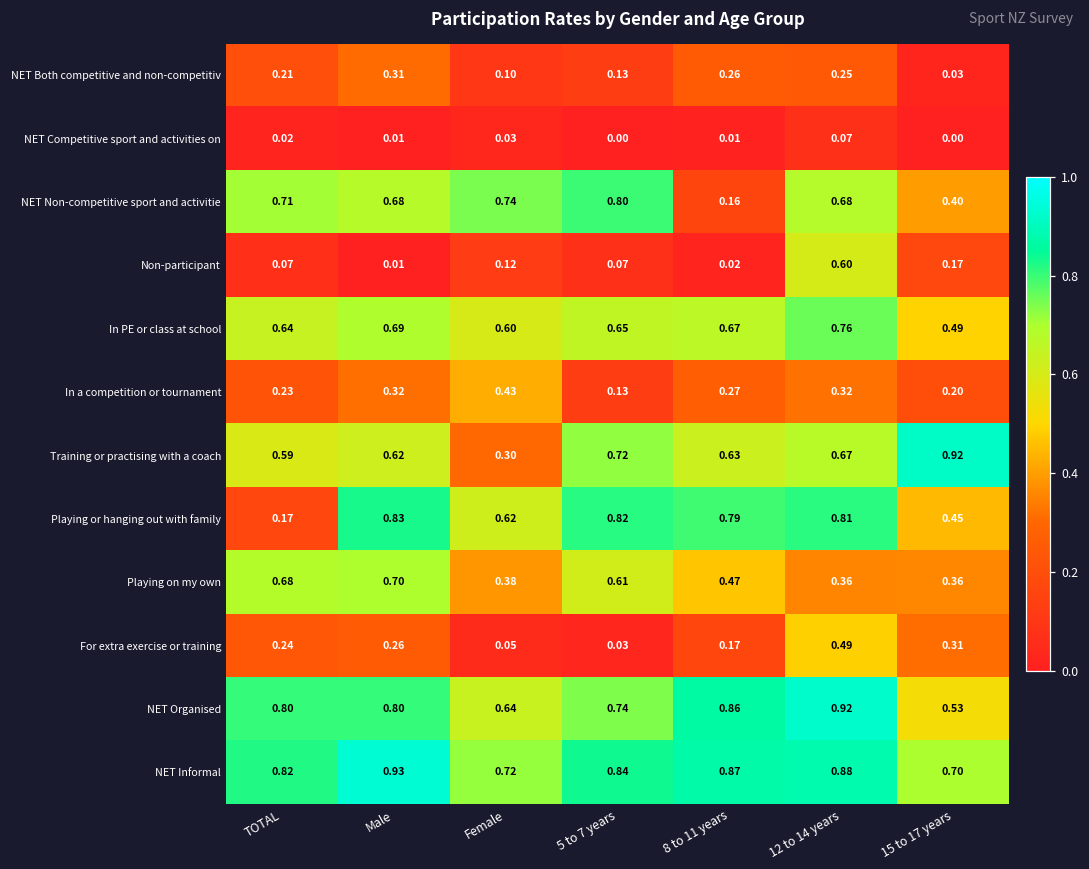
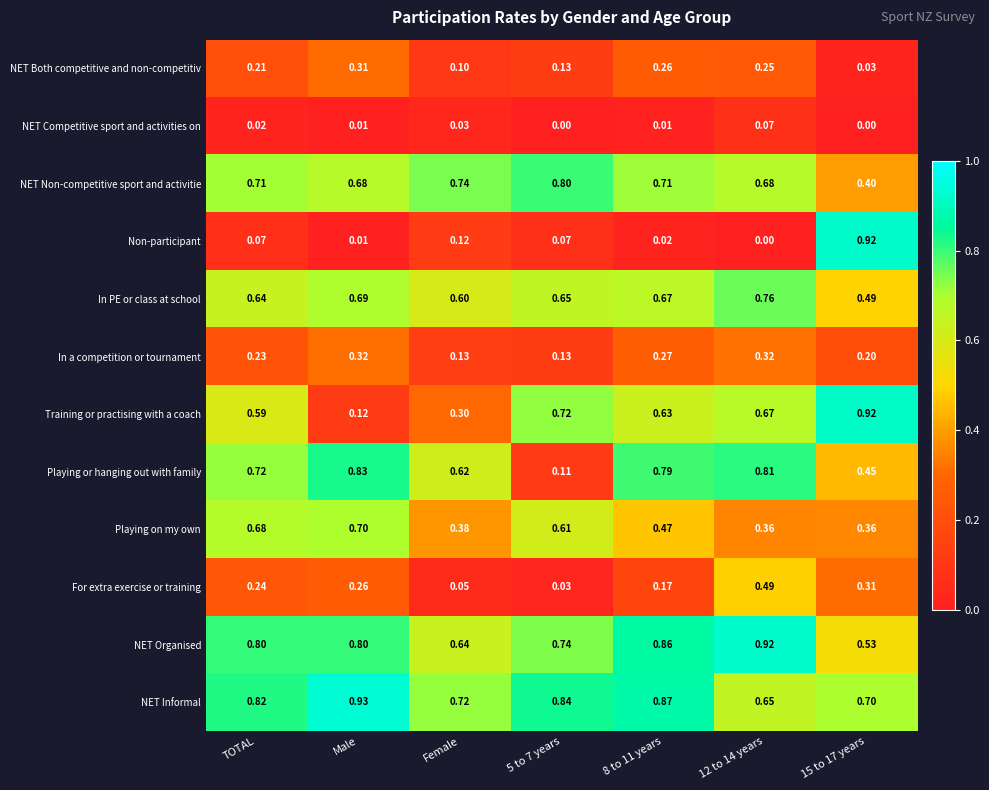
NET Non-competitive sport and activitie, 8 to 11 years: 0.16 -> 0.71
Non-participant, 12 to 14 years: 0.60 -> 0.00
Non-participant, 15 to 17 years: 0.17 -> 0.92
In a competition or tournament, Female: 0.43 -> 0.13
Training or practising with a coach, Male: 0.62 -> 0.12
Playing or hanging out with family, TOTAL: 0.17 -> 0.72
Playing or hanging out with family, 5 to 7 years: 0.82 -> 0.11
NET Informal, 12 to 14 years: 0.88 -> 0.65
